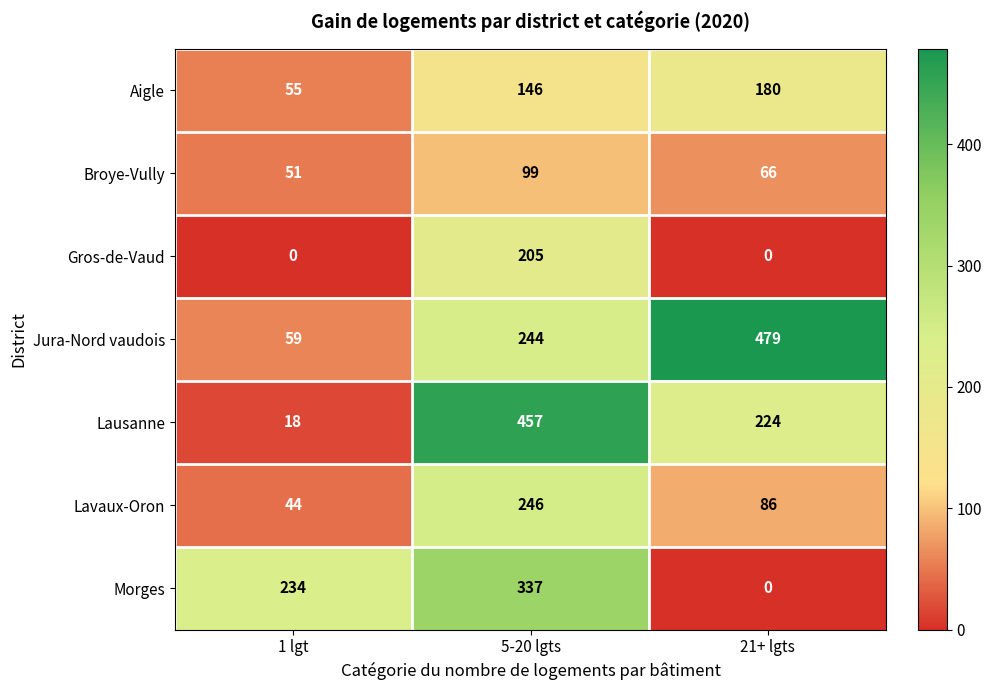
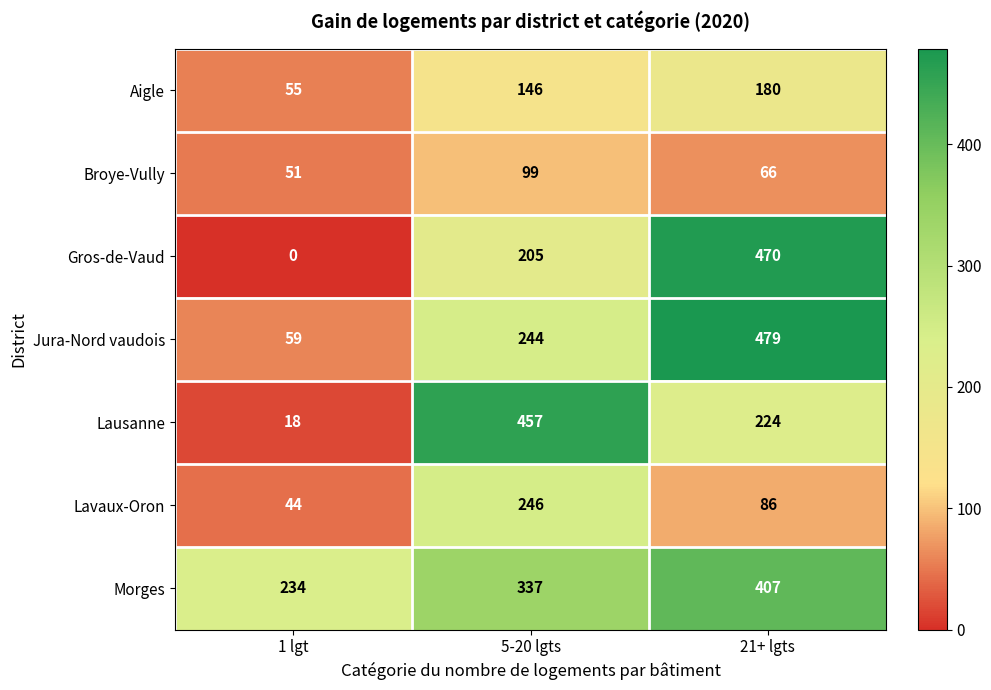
Gros-de-Vaud, 21+ lgts: 0 -> 470
Morges, 21+ lgts: 0 -> 407
